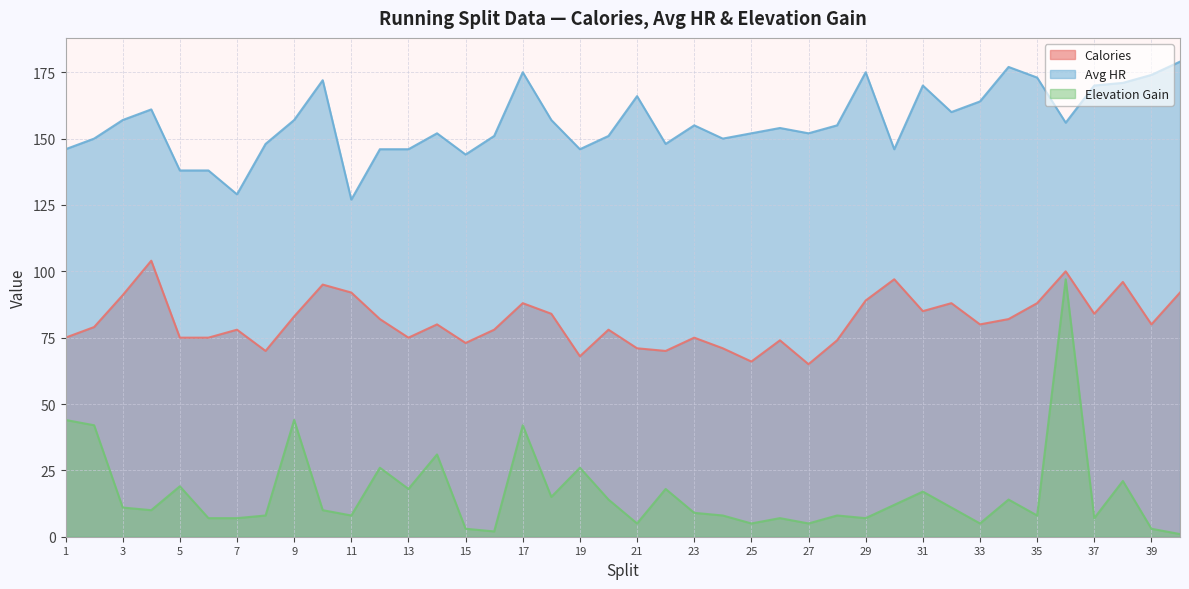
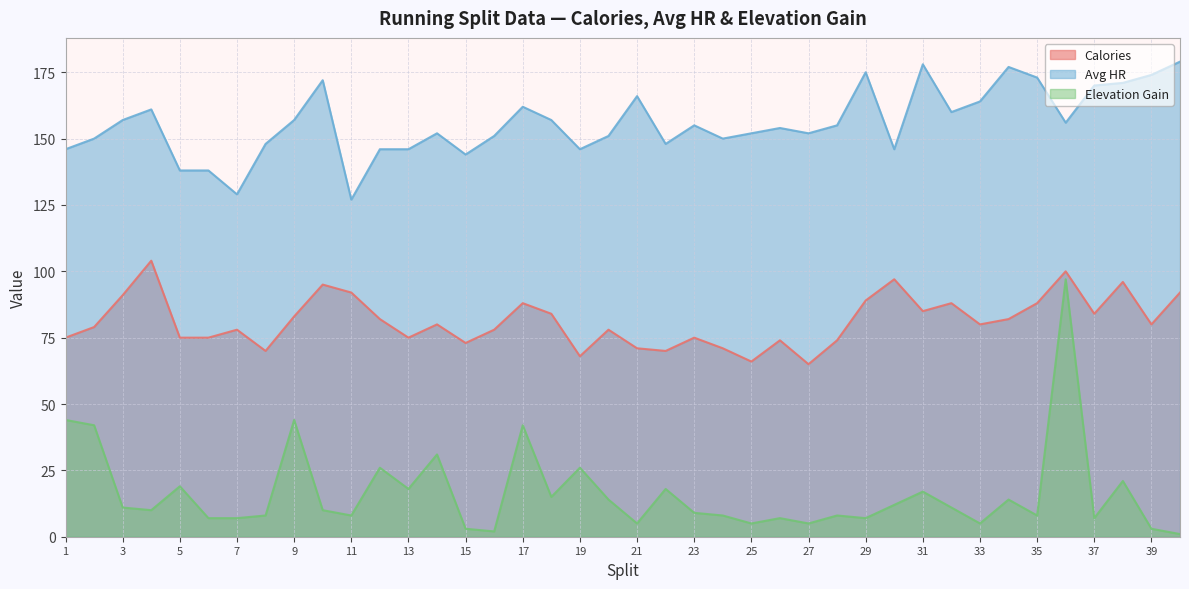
Avg HR, 17: 175 -> 162
Avg HR, 31: 170 -> 178
